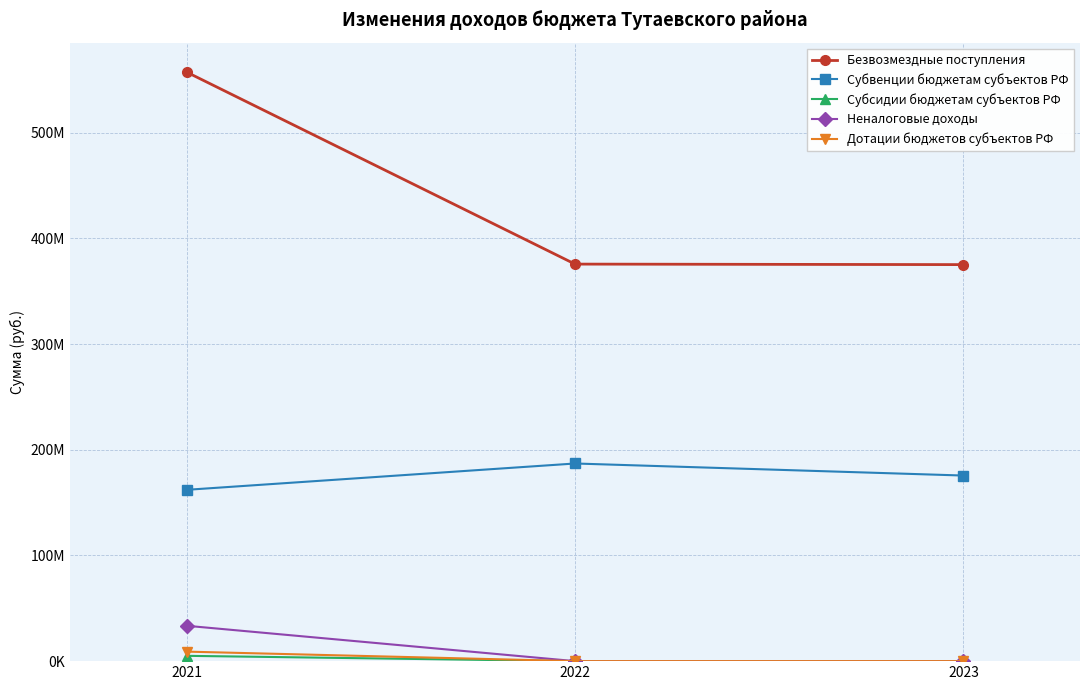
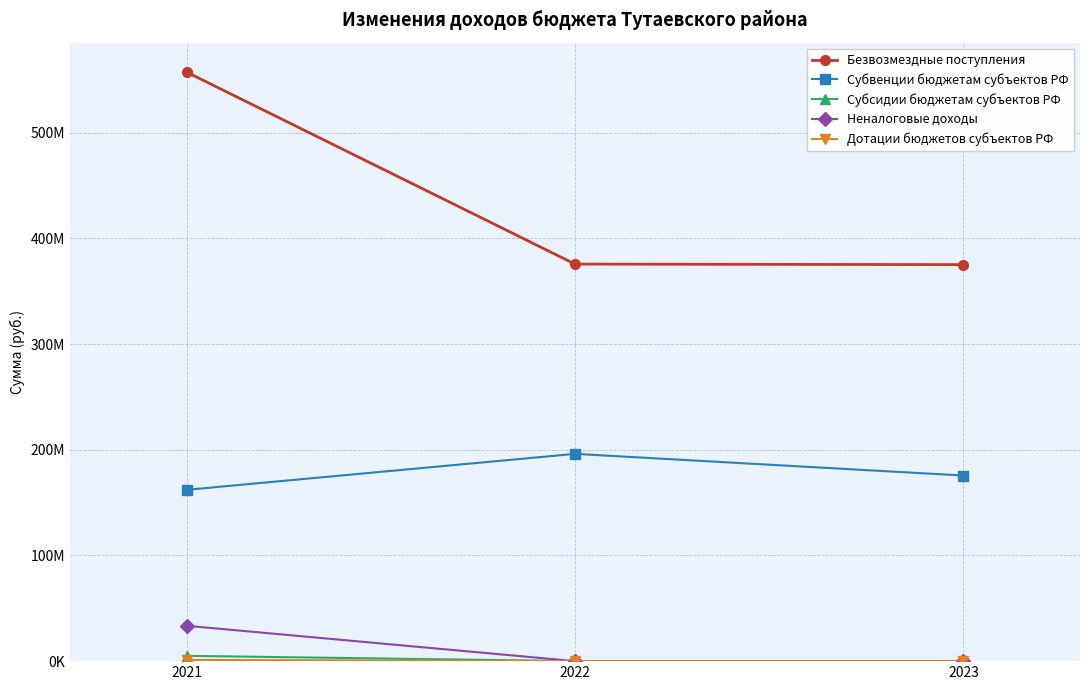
Дотации бюджетов субъектов РФ, 2021: 9000000 -> 1000000
Субвенции бюджетам субъектов РФ, 2022: 187000000 -> 196000000
